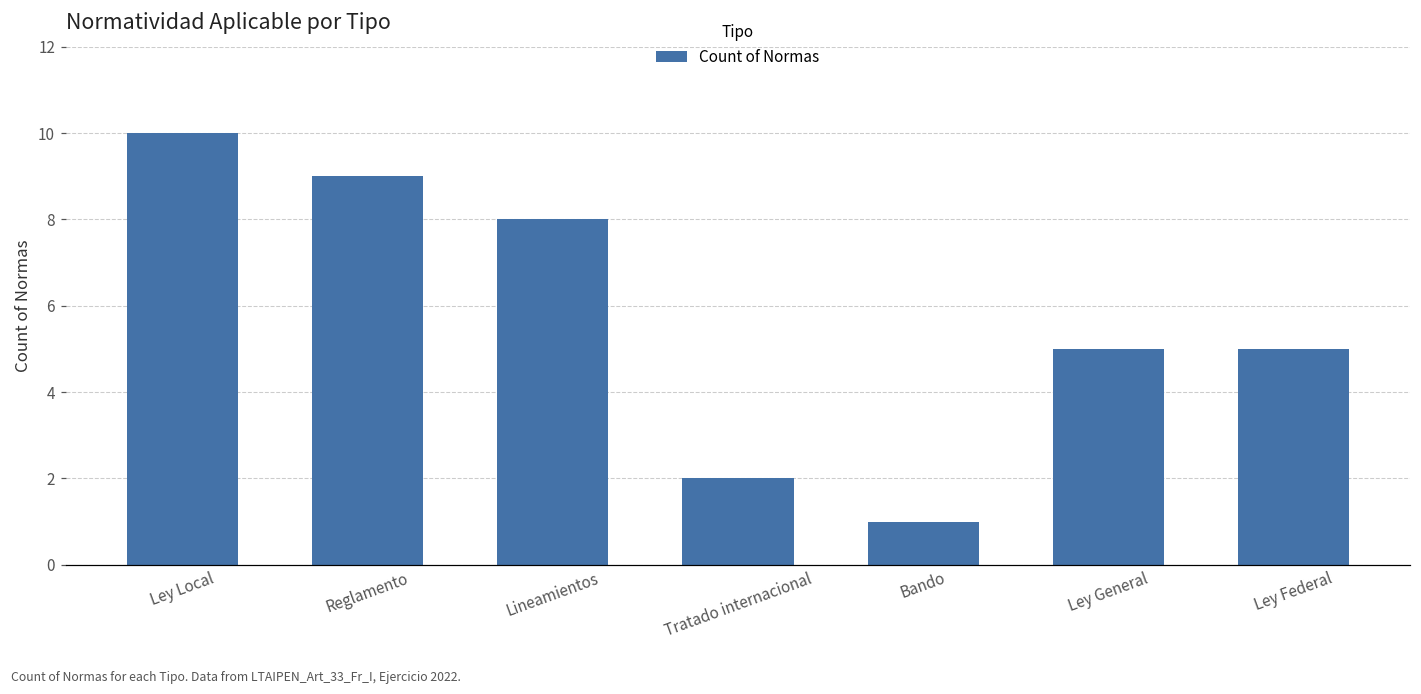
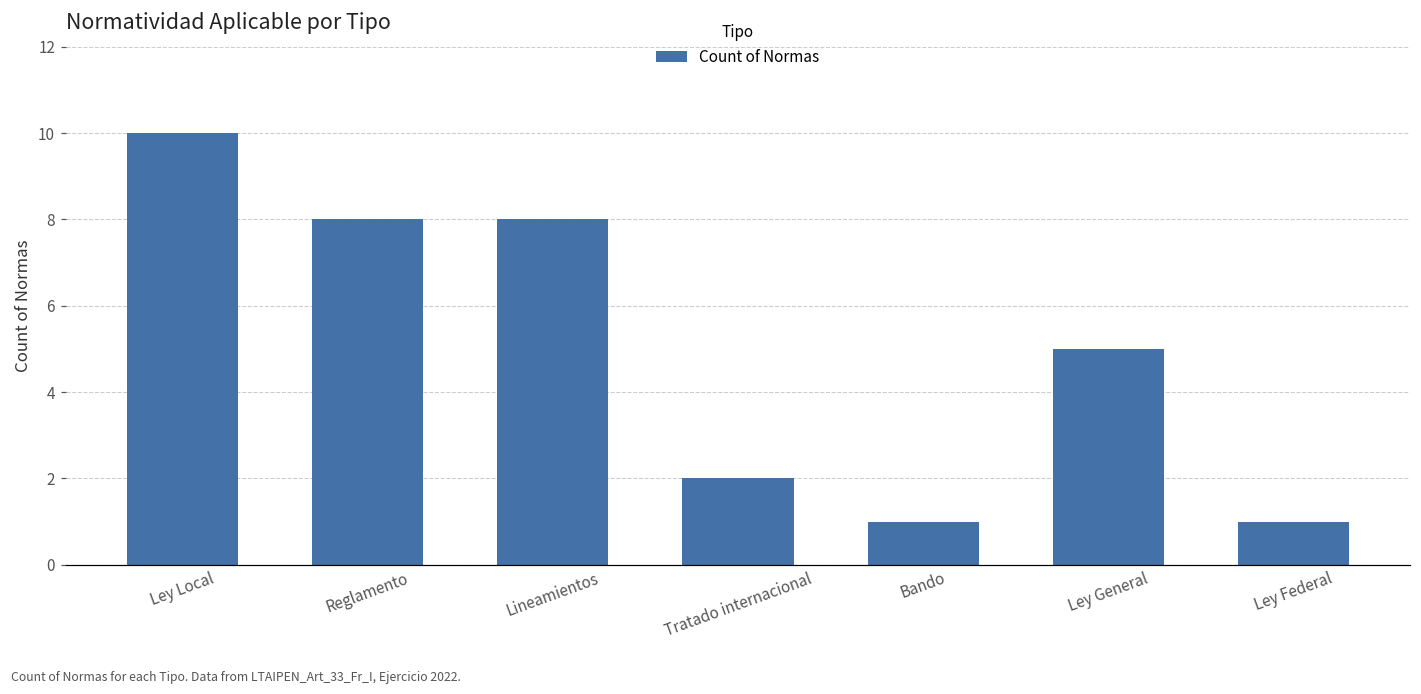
Reglamento: 9 -> 8
Ley Federal: 5 -> 1
